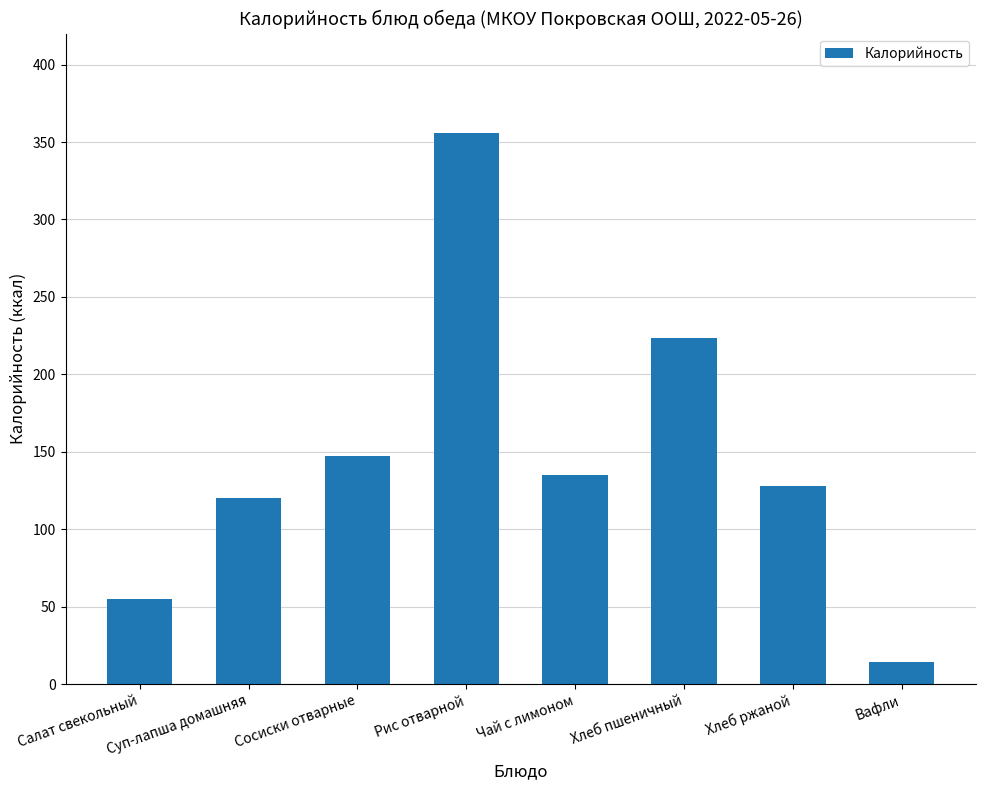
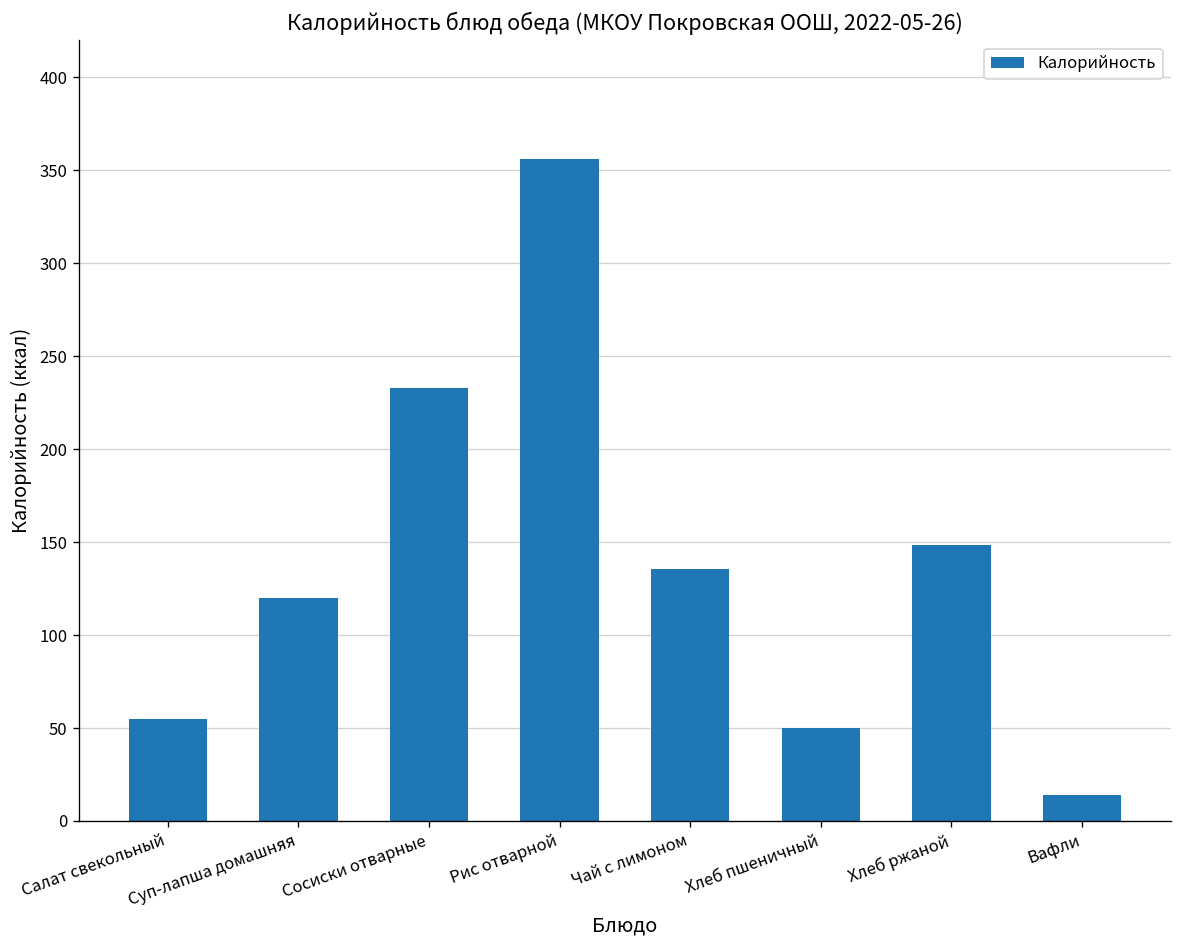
Сосиски отварные: 147 -> 233
Хлеб пшеничный: 223 -> 50
Хлеб ржаной: 128 -> 149
